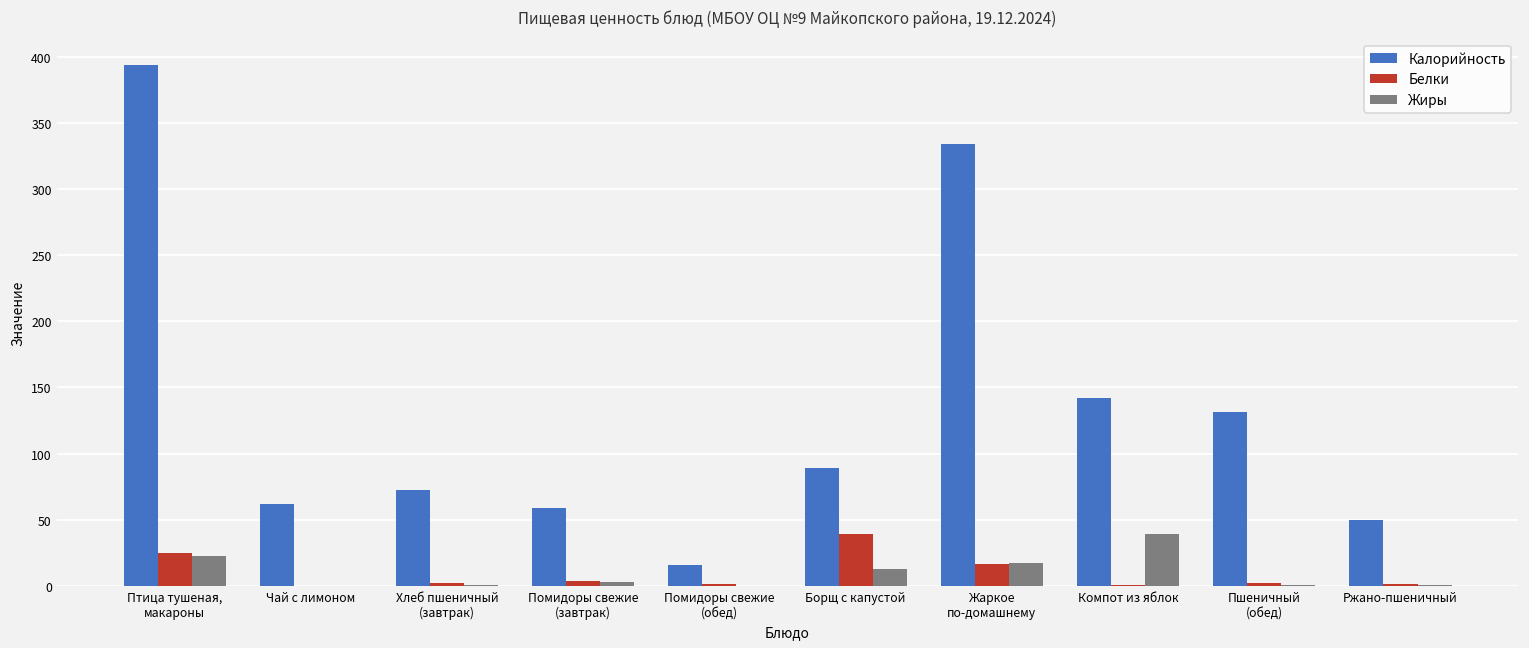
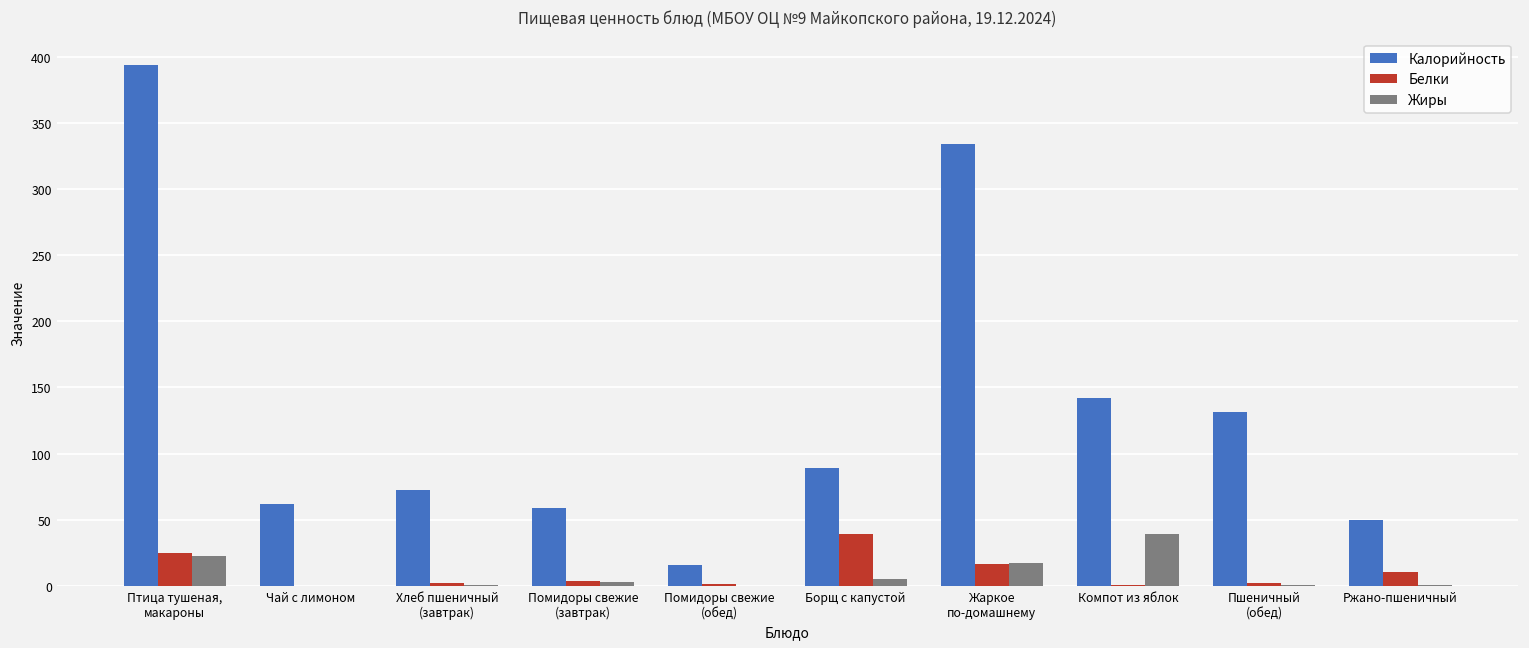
Жиры, Борщ с капустой: 13 -> 5
Белки, Ржано-пшеничный: 1 -> 10
